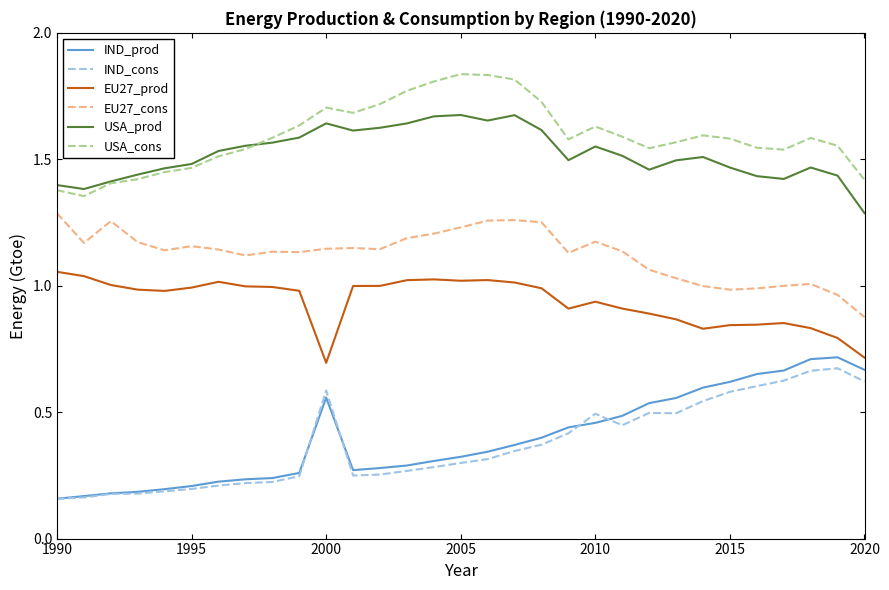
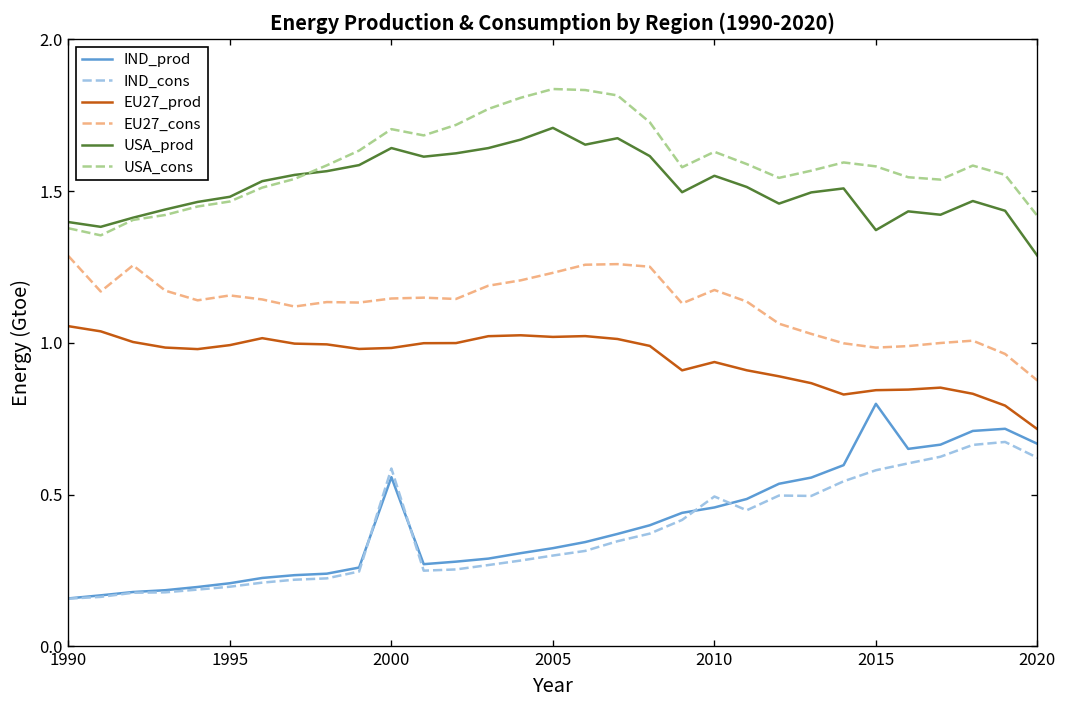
EU27_prod, 2000: 0.70 -> 0.98
USA_prod, 2005: 1.68 -> 1.71
IND_prod, 2015: 0.62 -> 0.80
USA_prod, 2015: 1.47 -> 1.37
